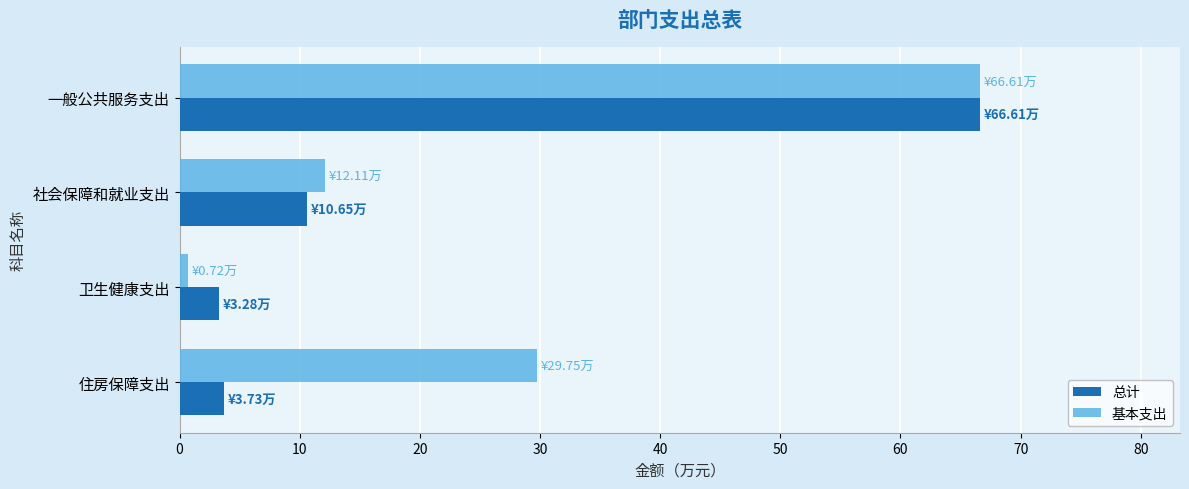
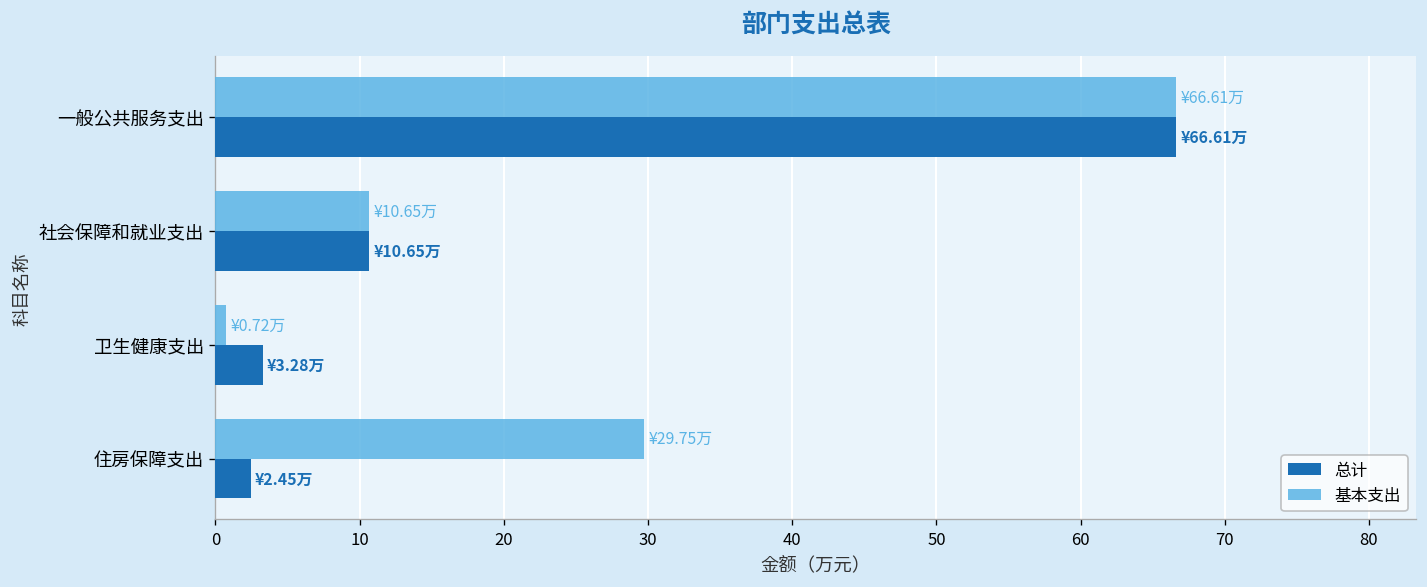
基本支出, 社会保障和就业支出: ¥12.11万 -> ¥10.65万
总计, 住房保障支出: ¥3.73万 -> ¥2.45万
